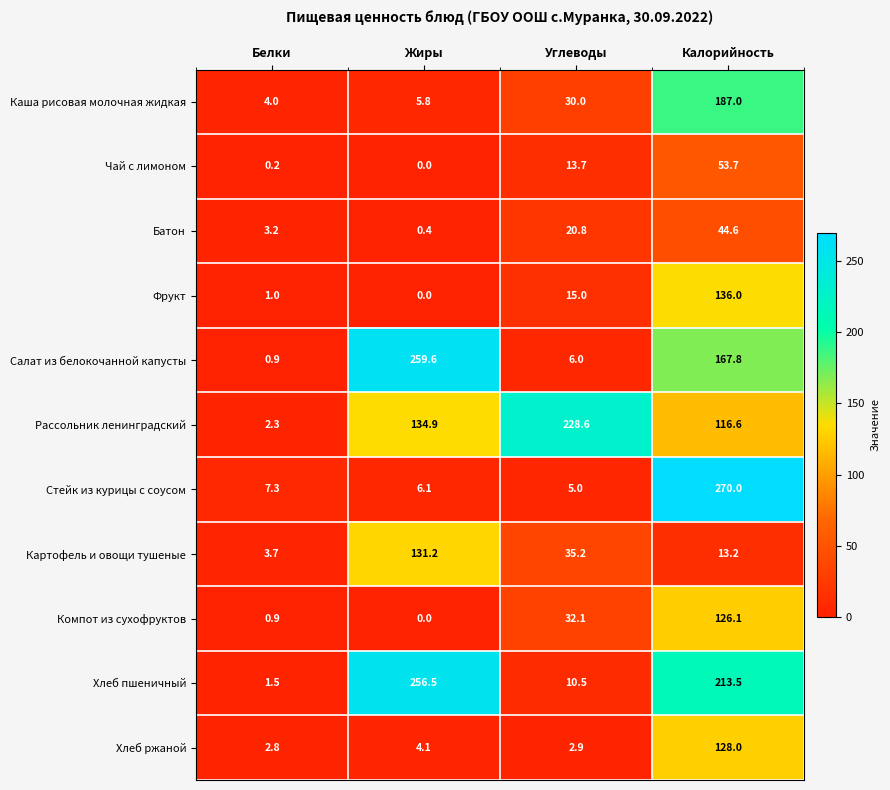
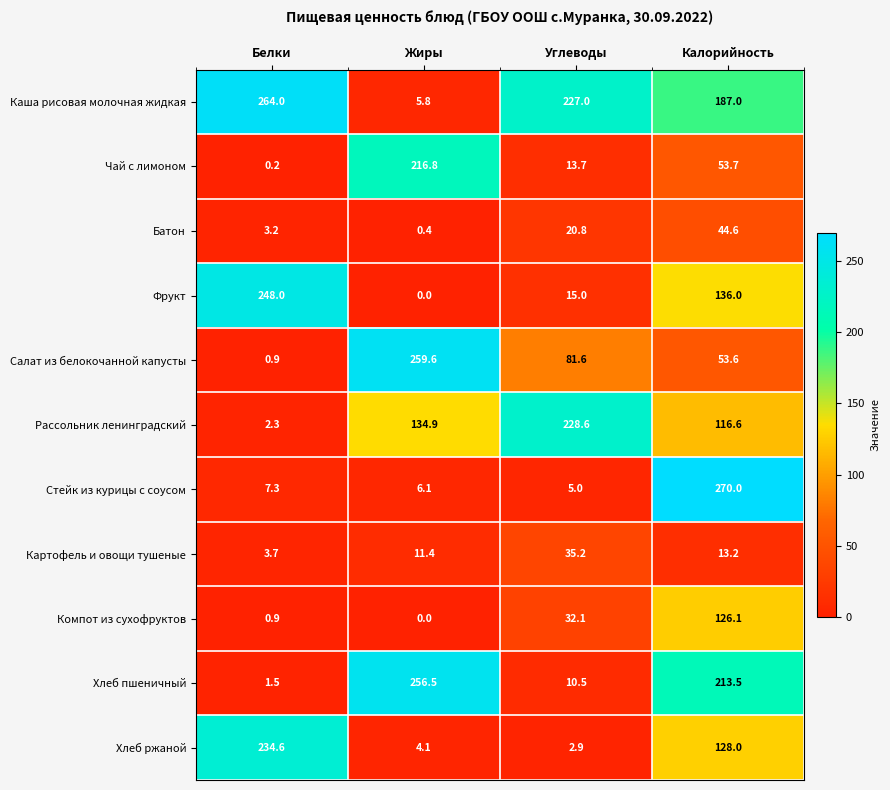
Каша рисовая молочная жидкая, Белки: 4.0 -> 264.0
Каша рисовая молочная жидкая, Углеводы: 30.0 -> 227.0
Чай с лимоном, Жиры: 0.0 -> 216.8
Фрукт, Белки: 1.0 -> 248.0
Салат из белокочанной капусты, Углеводы: 6.0 -> 81.6
Салат из белокочанной капусты, Калорийность: 167.8 -> 53.6
Картофель и овощи тушеные, Жиры: 131.2 -> 11.4
Хлеб ржаной, Белки: 2.8 -> 234.6
